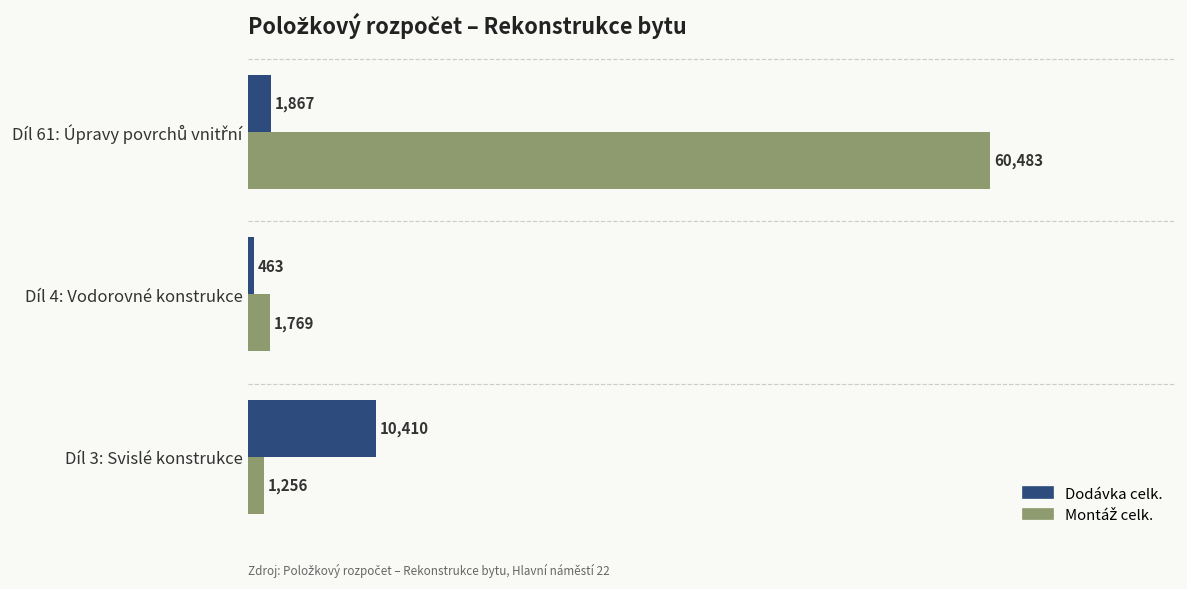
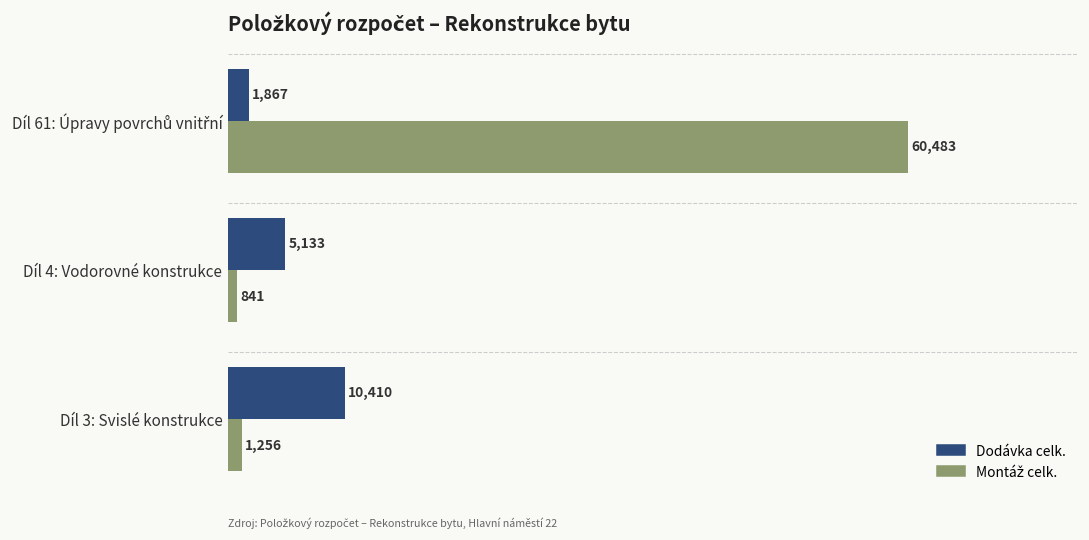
Dodávka celk., Díl 4: Vodorovné konstrukce: 463 -> 5,133
Montáž celk., Díl 4: Vodorovné konstrukce: 1,769 -> 841
